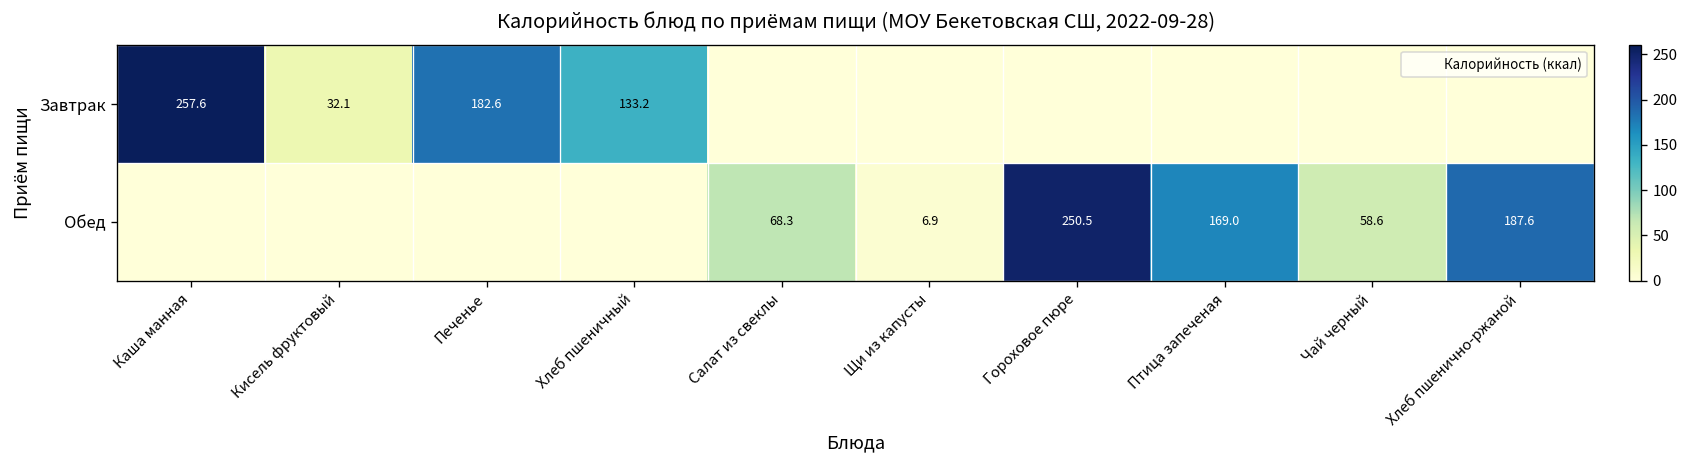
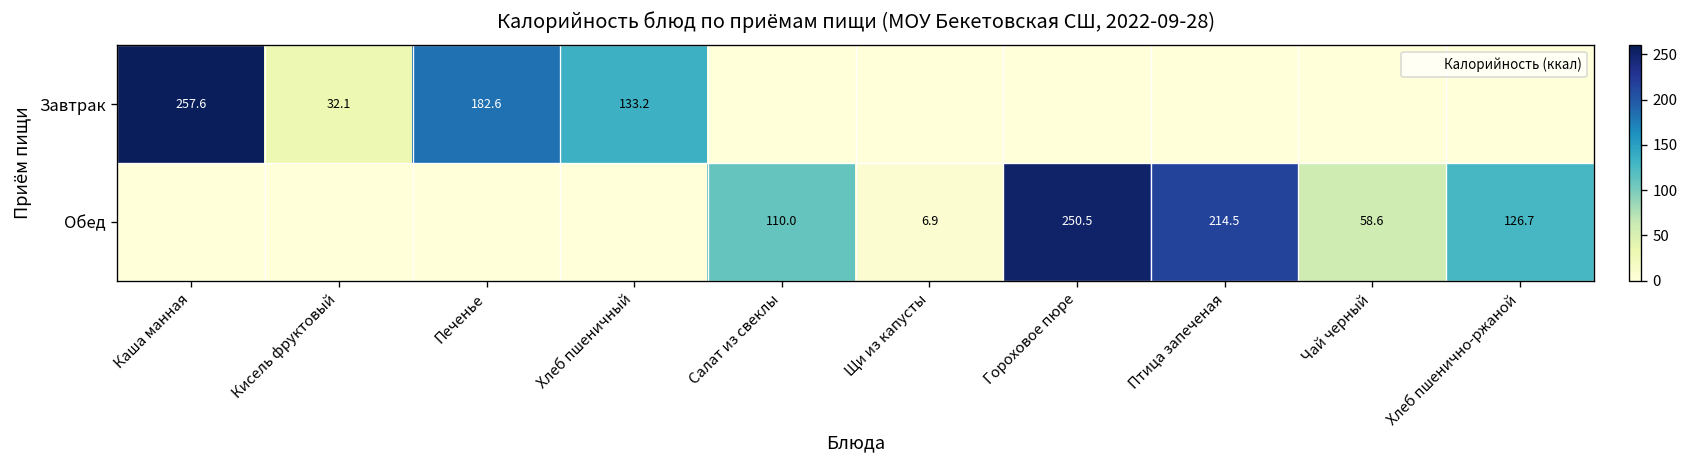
Обед, Салат из свеклы: 68.3 -> 110.0
Обед, Птица запеченая: 169.0 -> 214.5
Обед, Хлеб пшенично-ржаной: 187.6 -> 126.7
